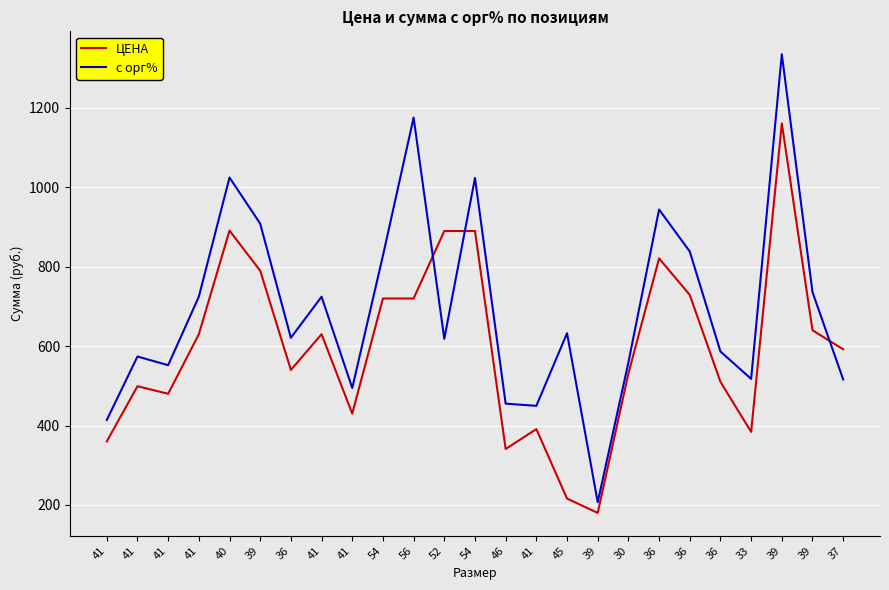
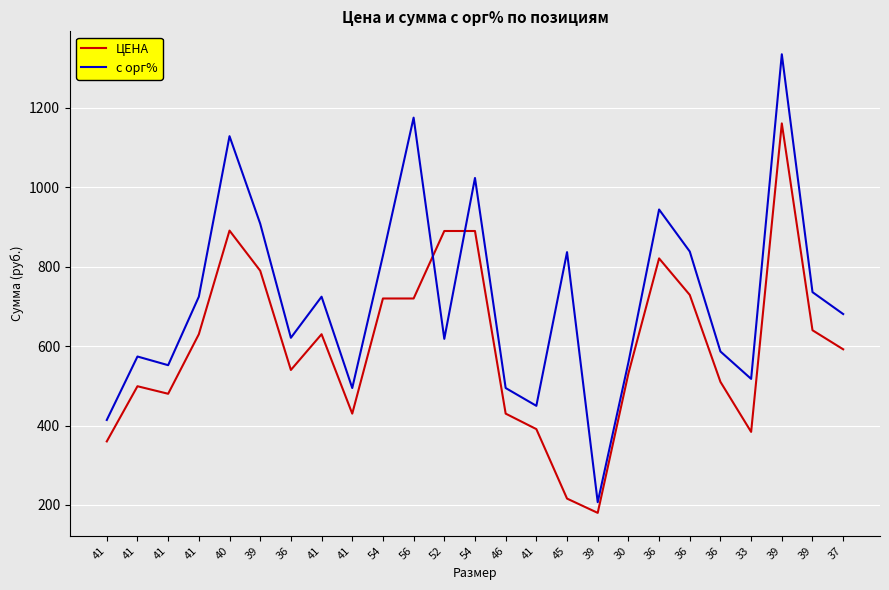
с орг%, 40: 1020 -> 1130
ЦЕНА, 46: 340 -> 430
с орг%, 46: 460 -> 490
с орг%, 45: 630 -> 840
с орг%, 37: 520 -> 680
